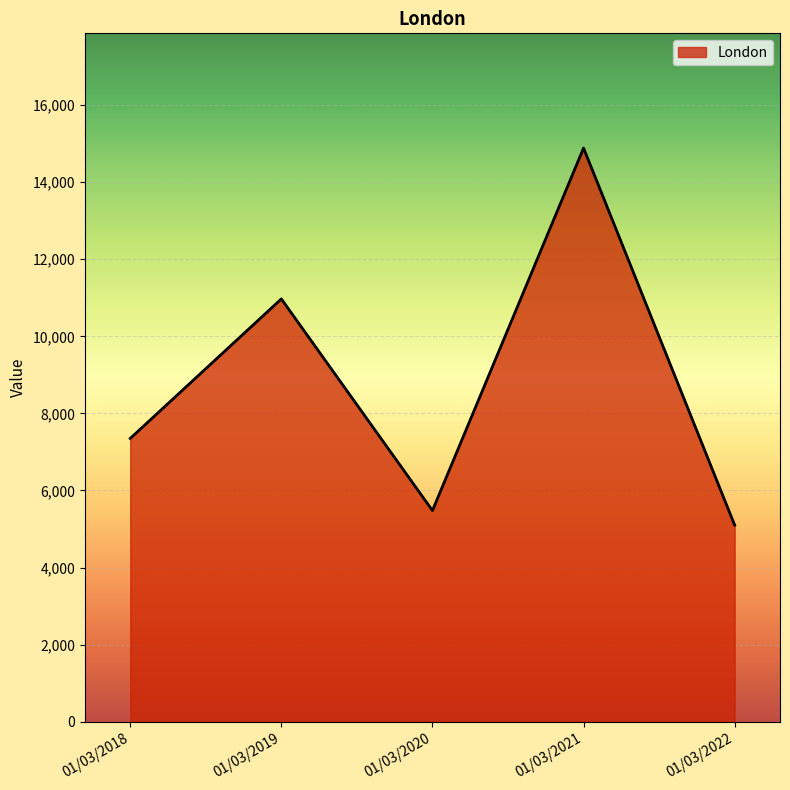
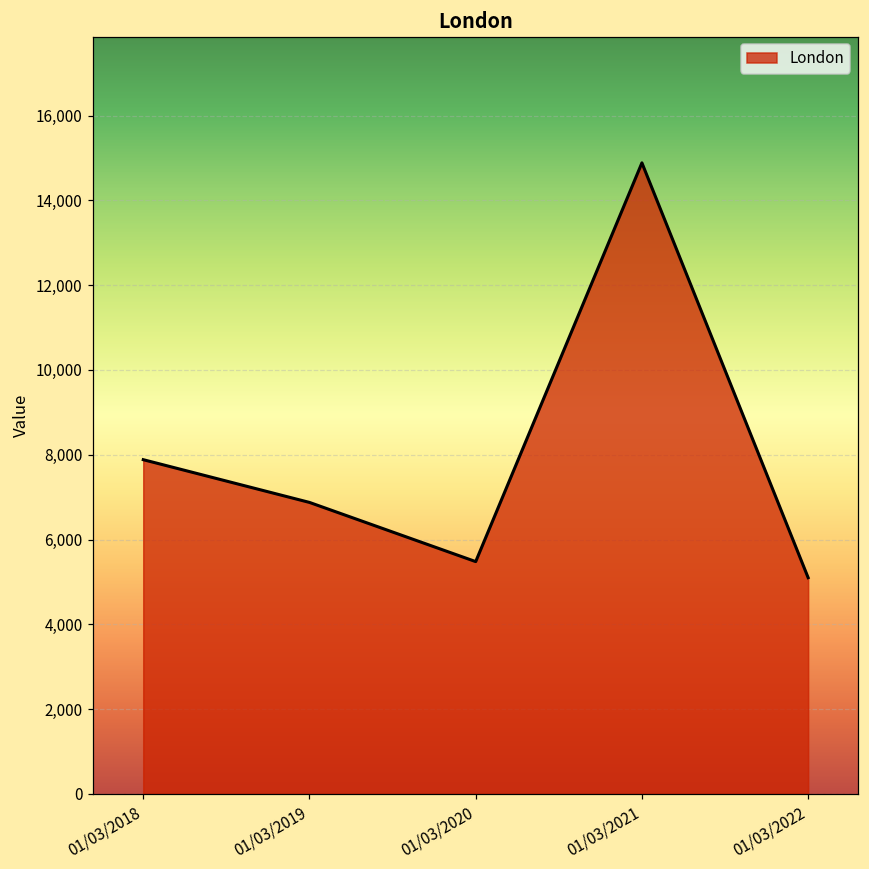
01/03/2018: 7,400 -> 7,900
01/03/2019: 11,000 -> 6,900
